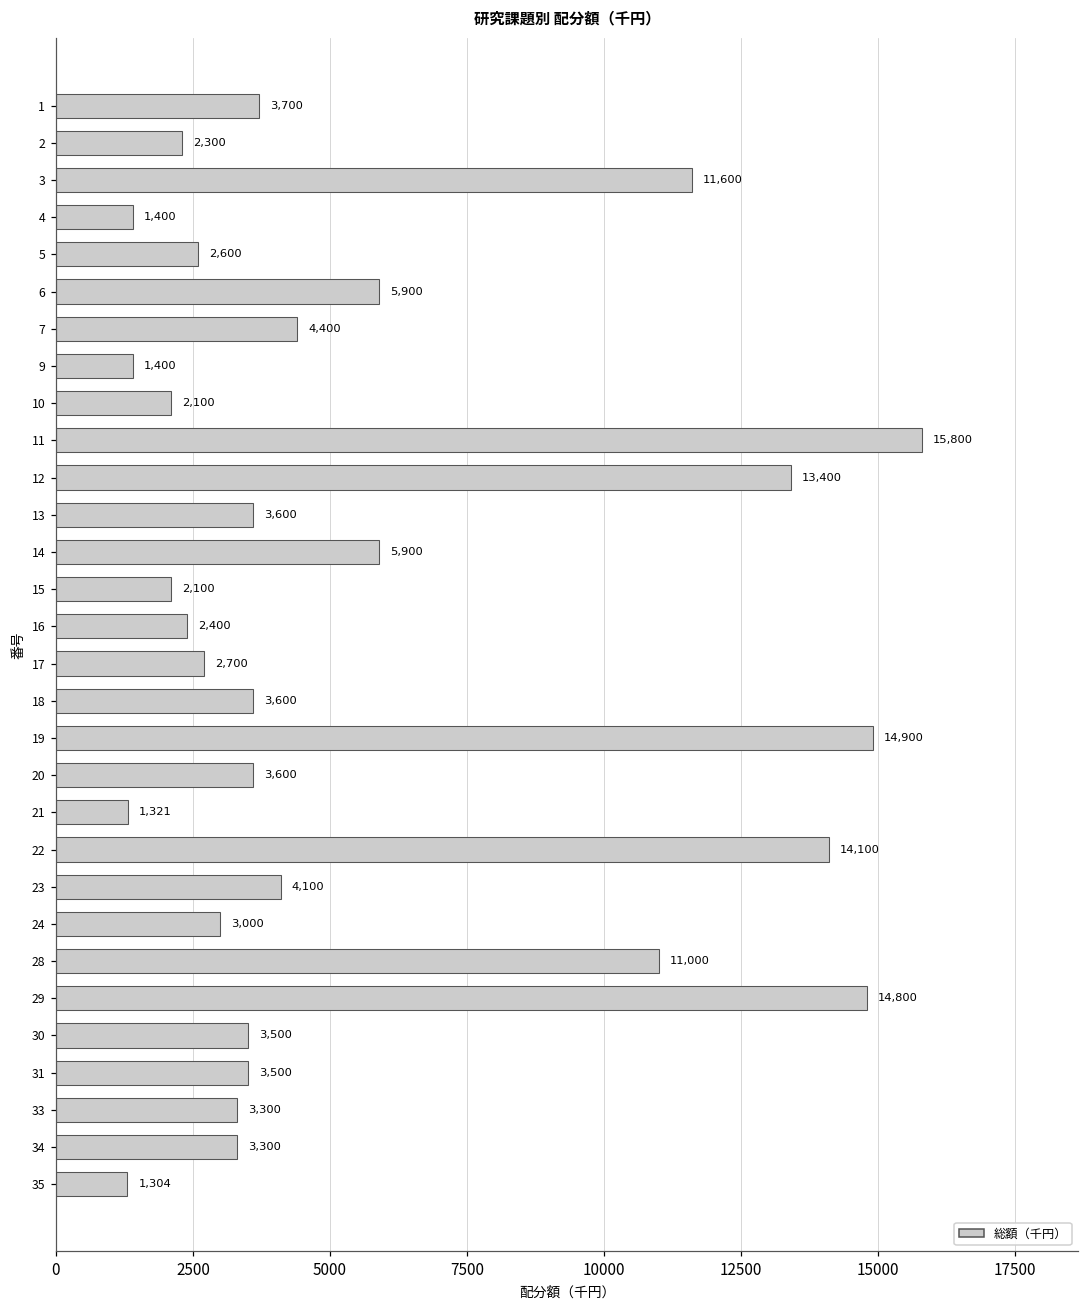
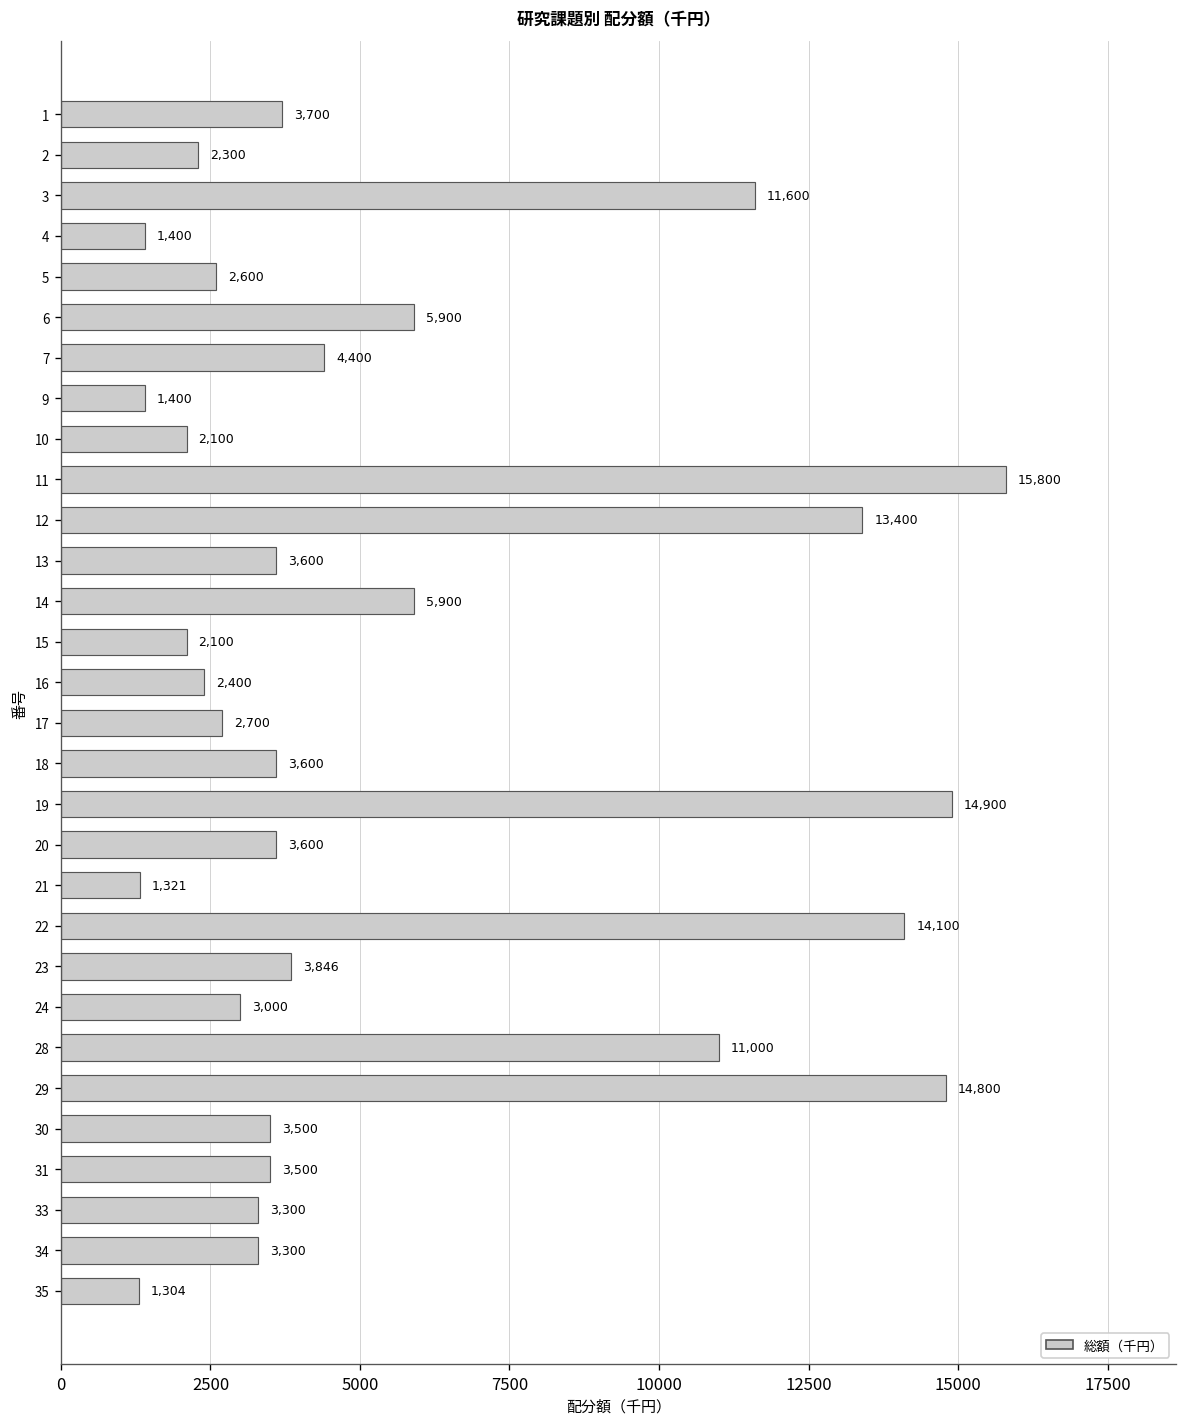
23: 4,100 -> 3,846
